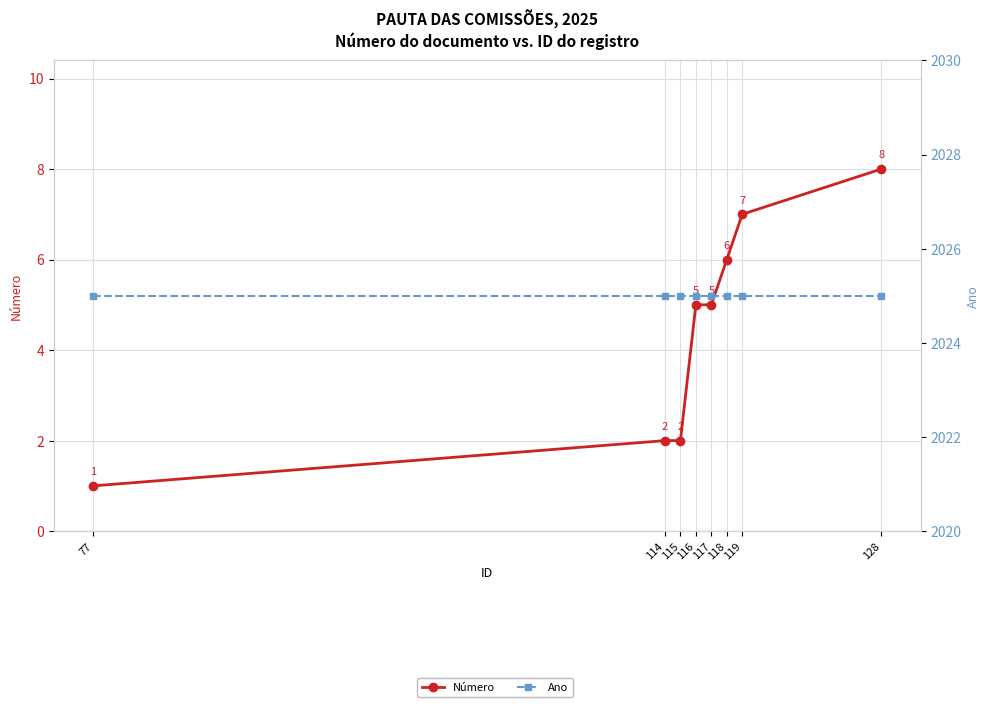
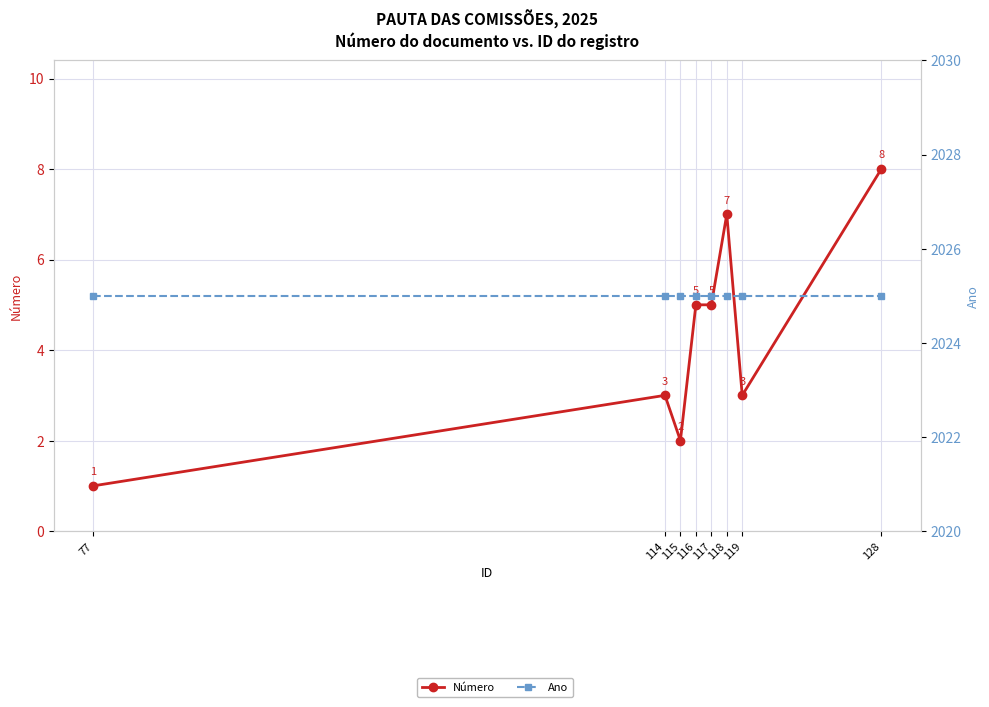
Número, 114: 2 -> 3
Número, 118: 6 -> 7
Número, 119: 7 -> 3
